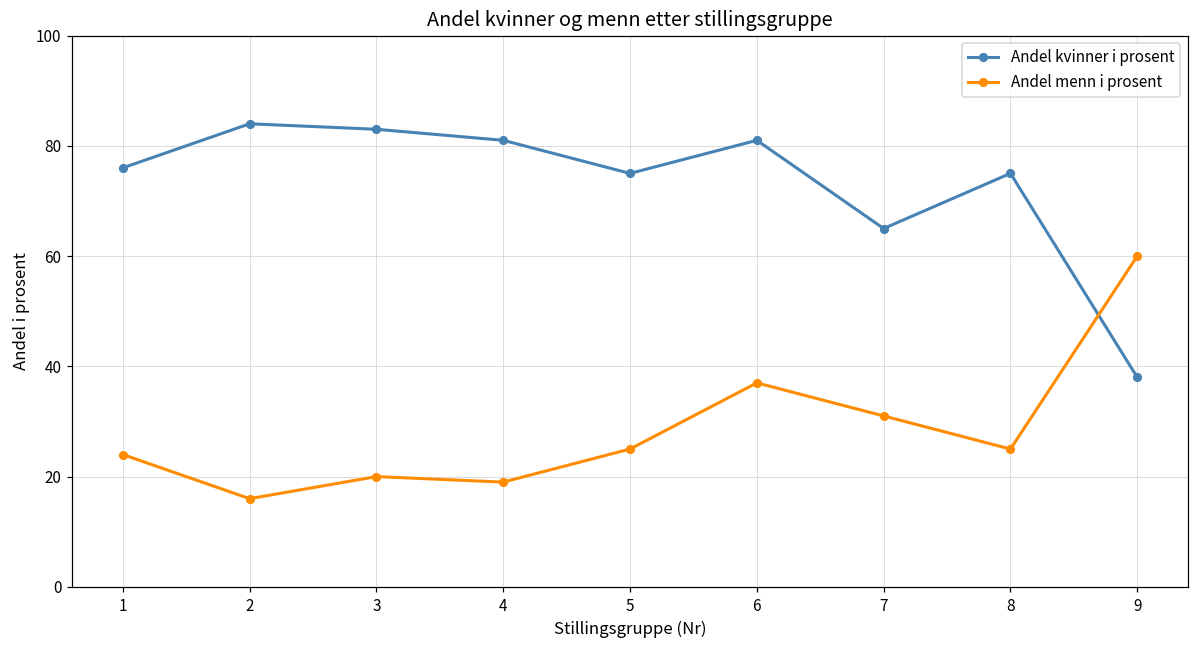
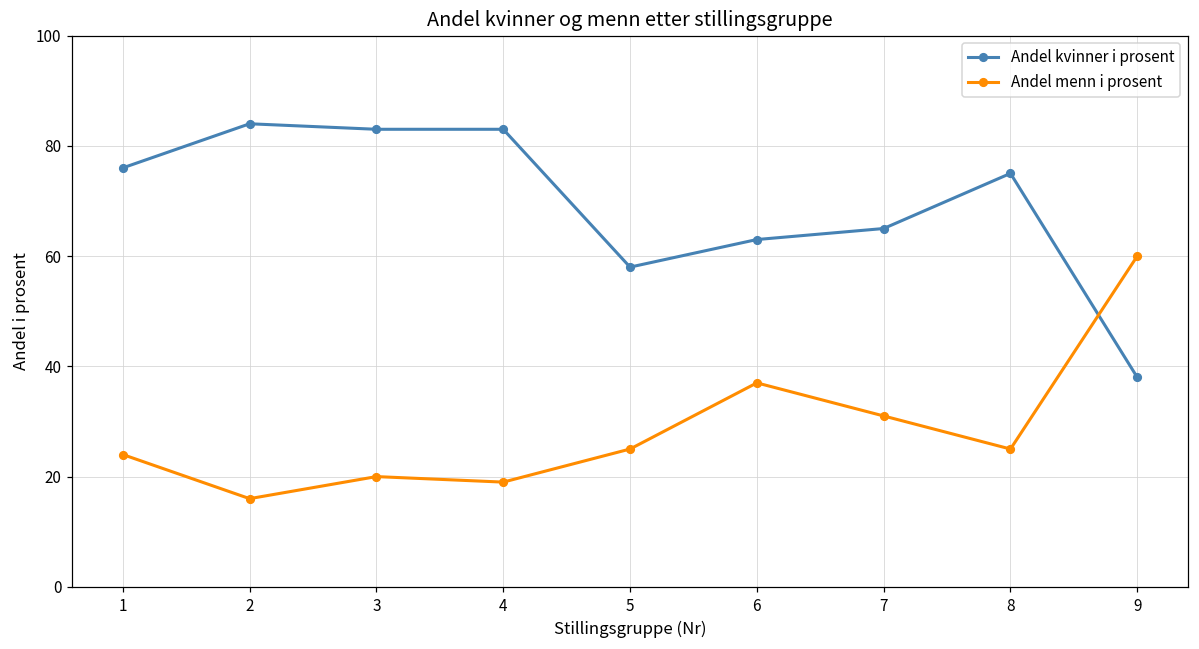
Andel kvinner i prosent, 4: 81 -> 83
Andel kvinner i prosent, 5: 75 -> 58
Andel kvinner i prosent, 6: 81 -> 63
